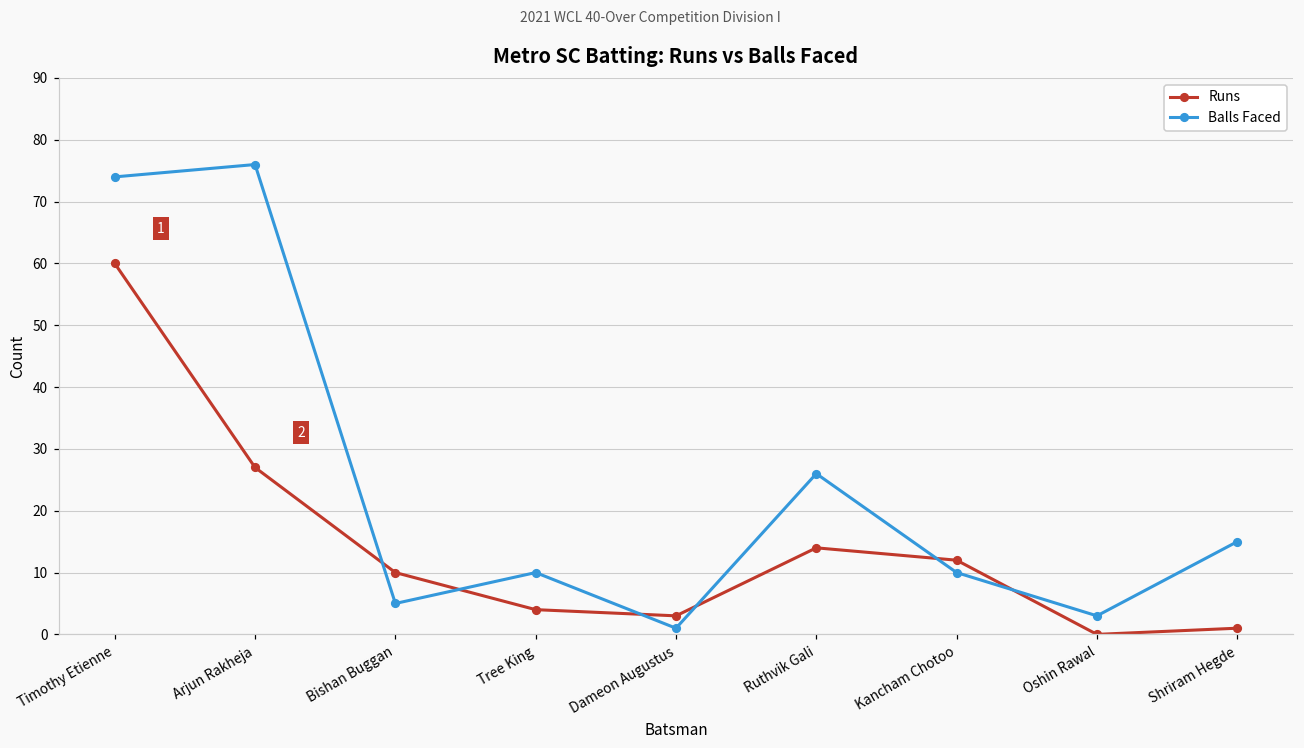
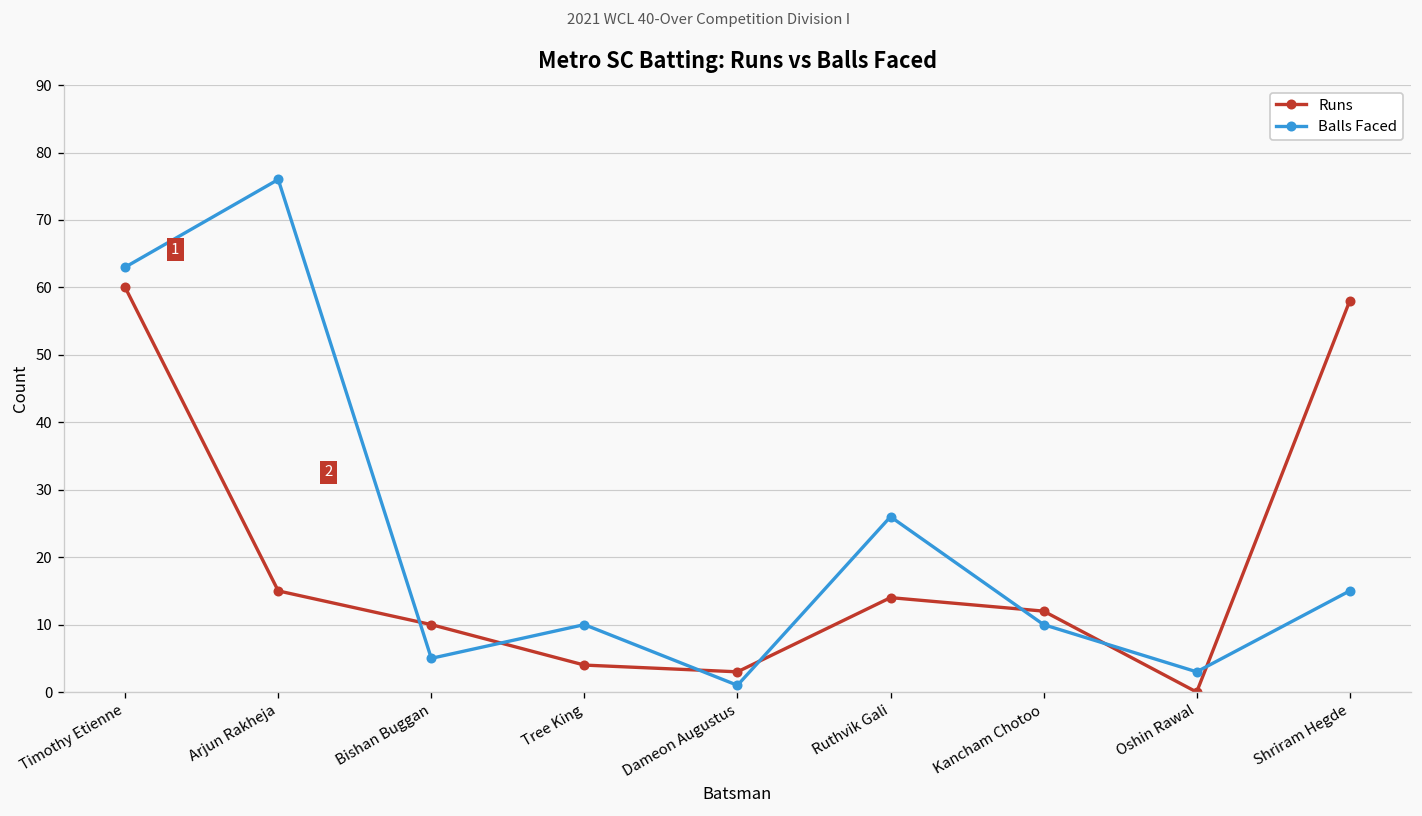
Balls Faced, Timothy Etienne: 74 -> 63
Runs, Arjun Rakheja: 27 -> 15
Runs, Shriram Hegde: 1 -> 58
